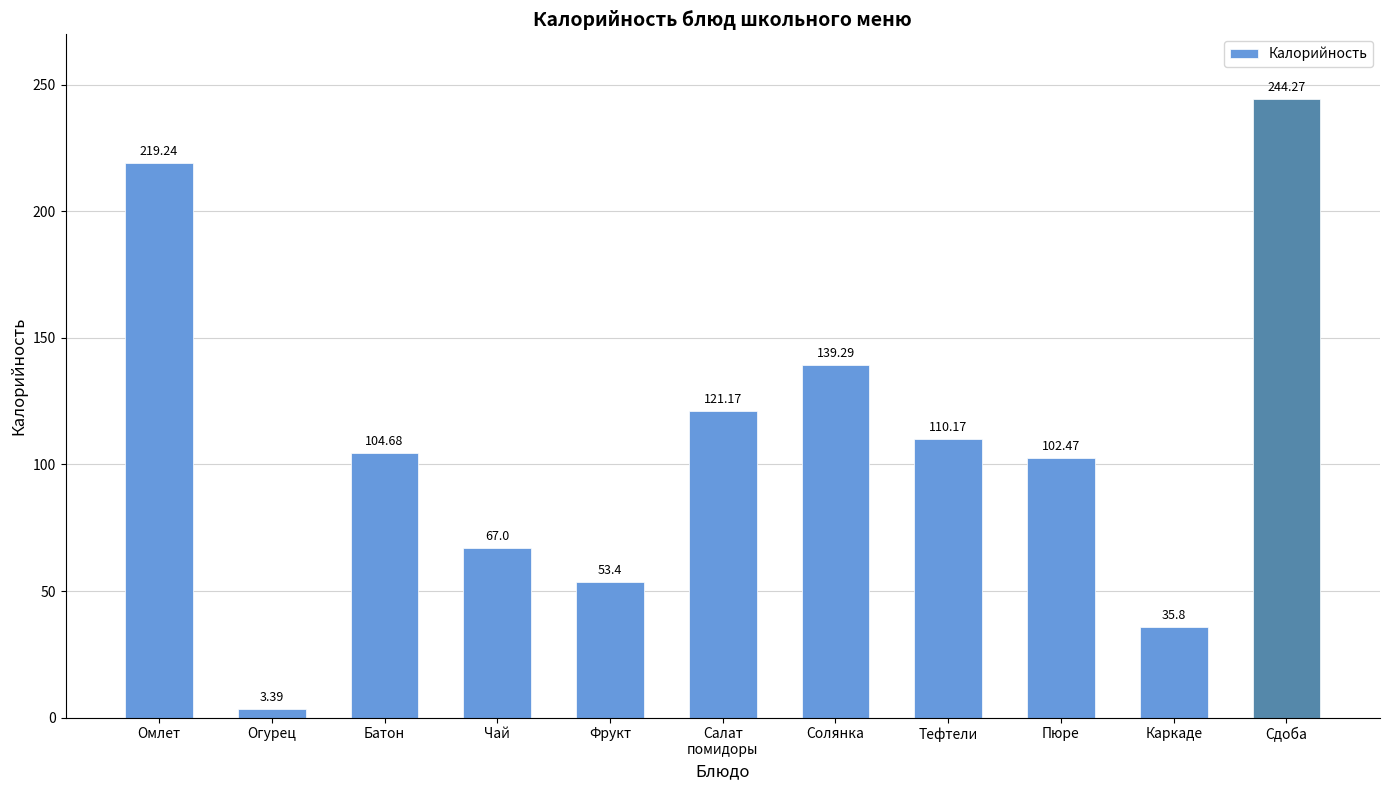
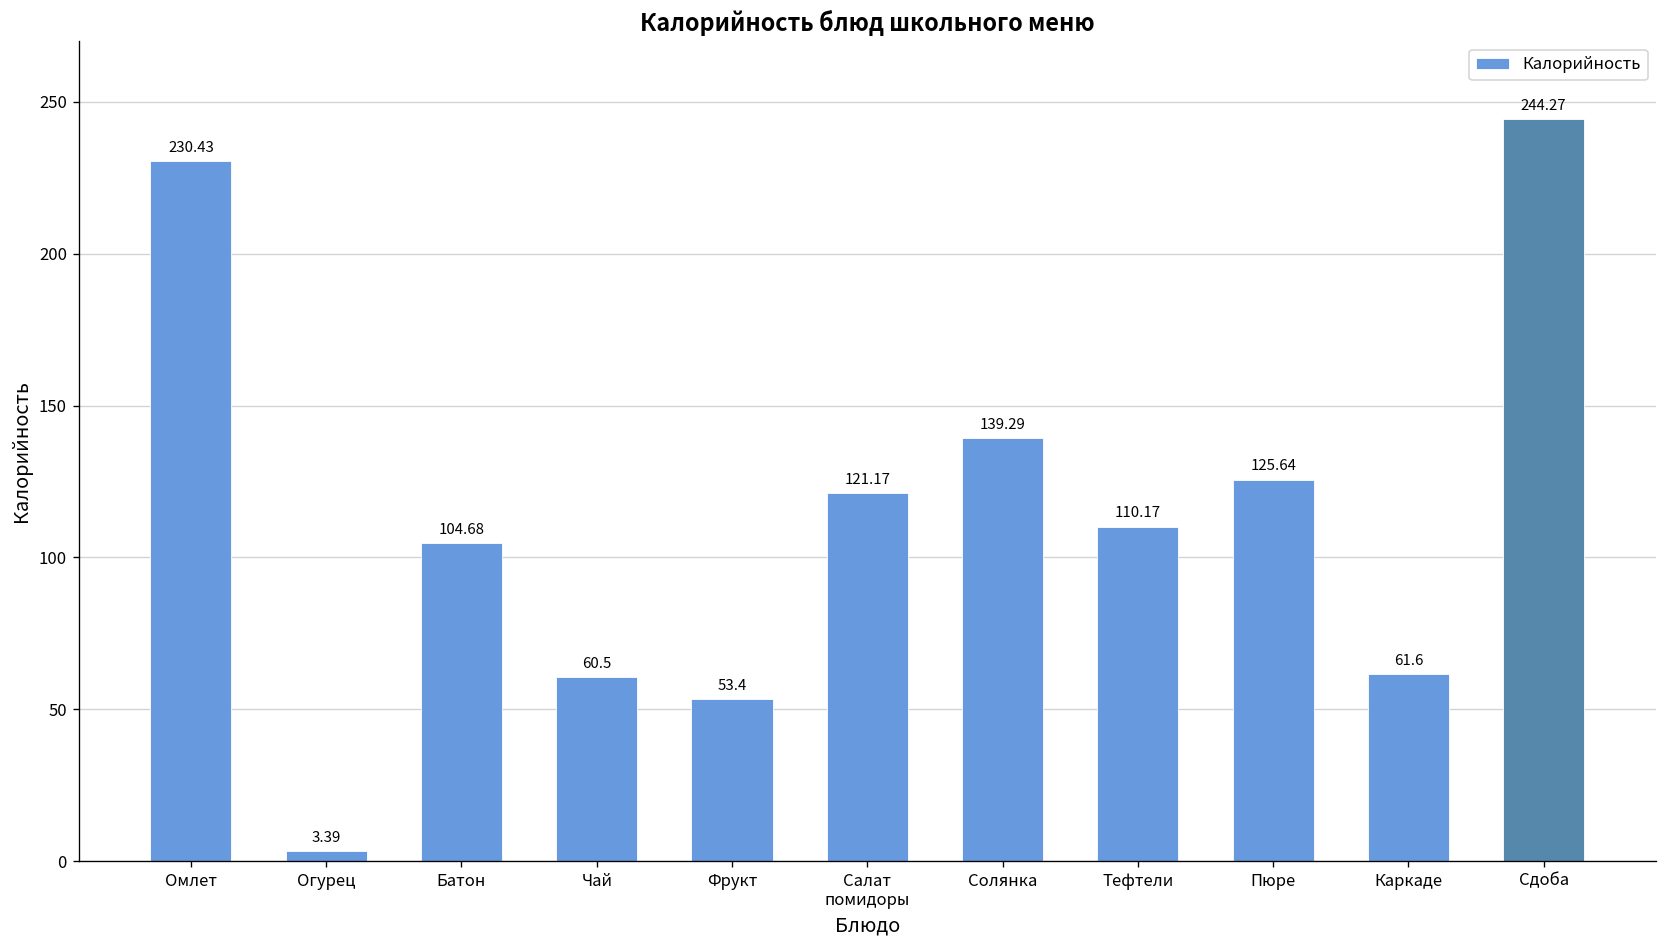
Омлет: 219.24 -> 230.43
Чай: 67.0 -> 60.5
Пюре: 102.47 -> 125.64
Каркаде: 35.8 -> 61.6
